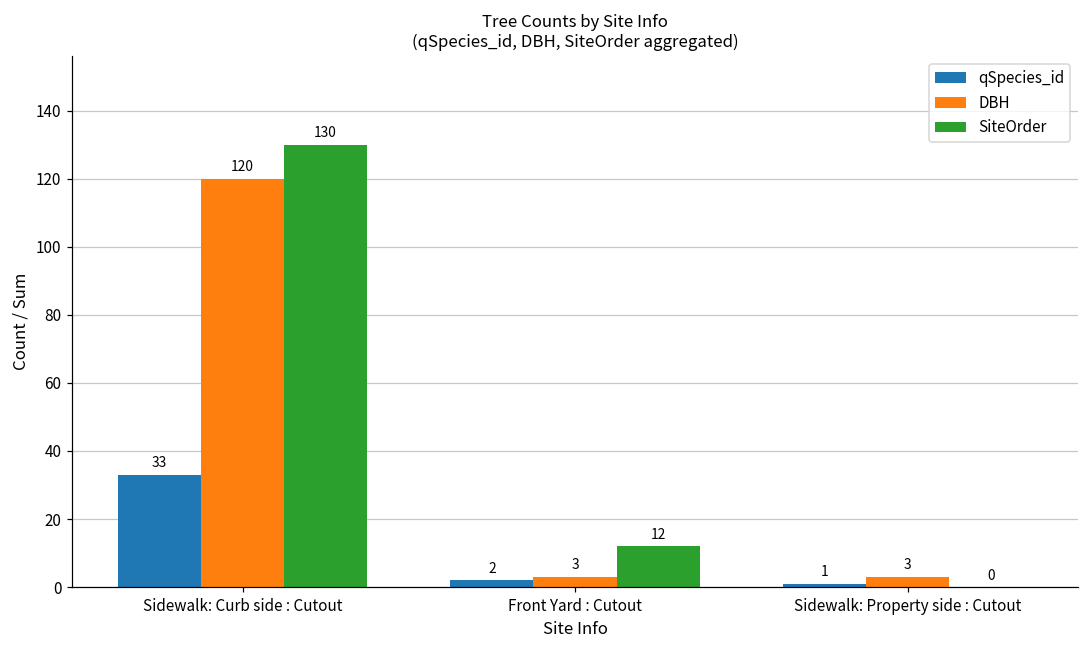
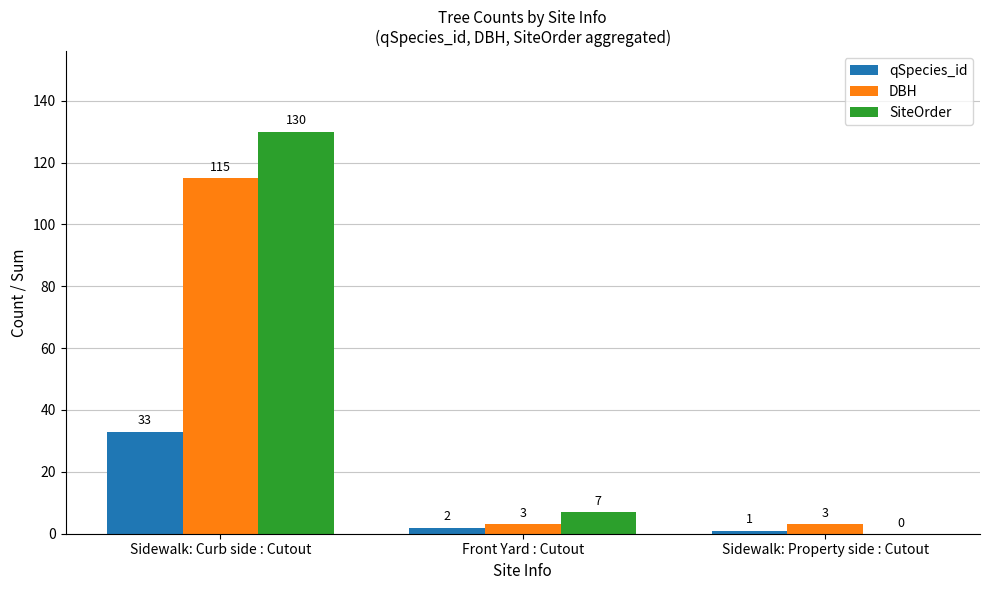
DBH, Sidewalk: Curb side : Cutout: 120 -> 115
SiteOrder, Front Yard : Cutout: 12 -> 7
